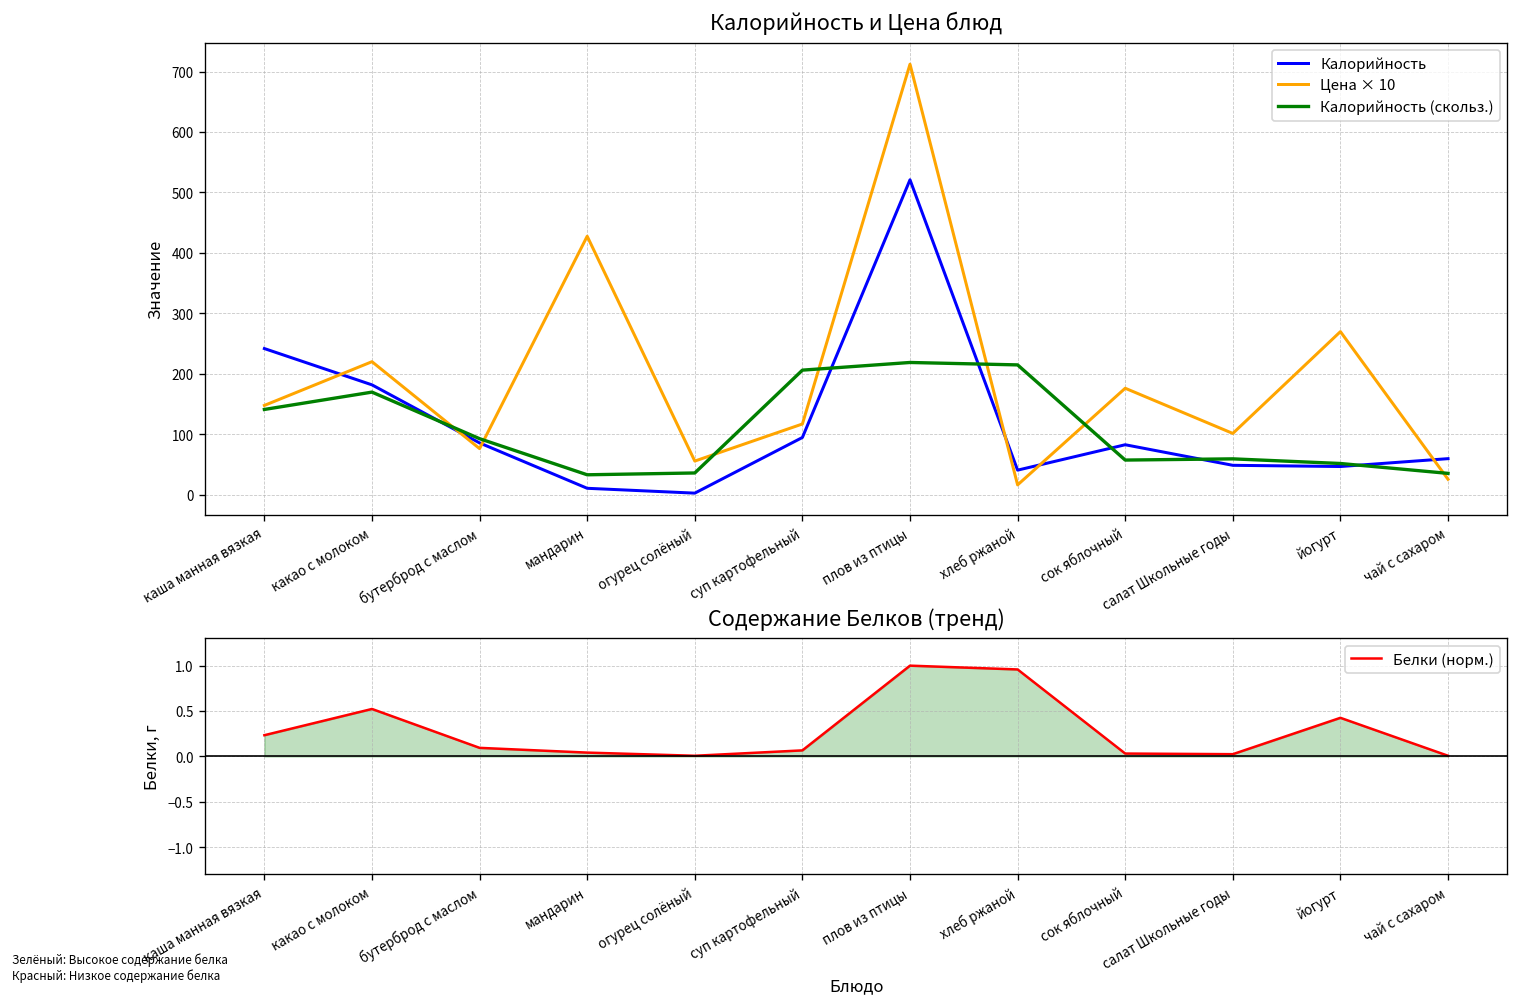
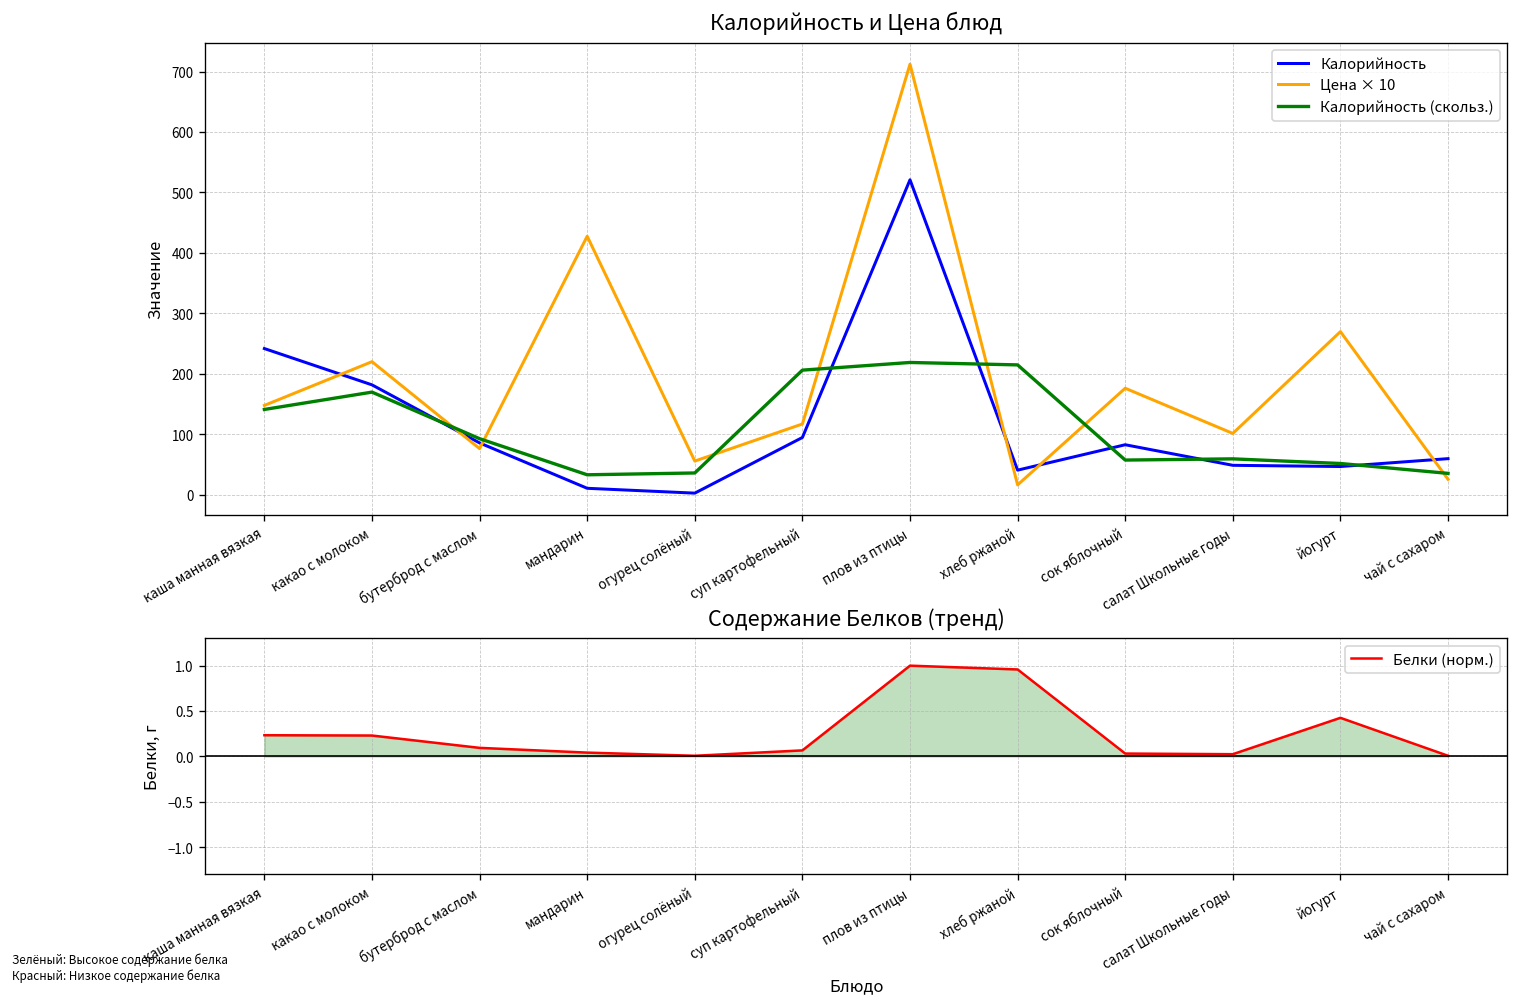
Содержание Белков (тренд), какао с молоком: 0.5 -> 0.2
